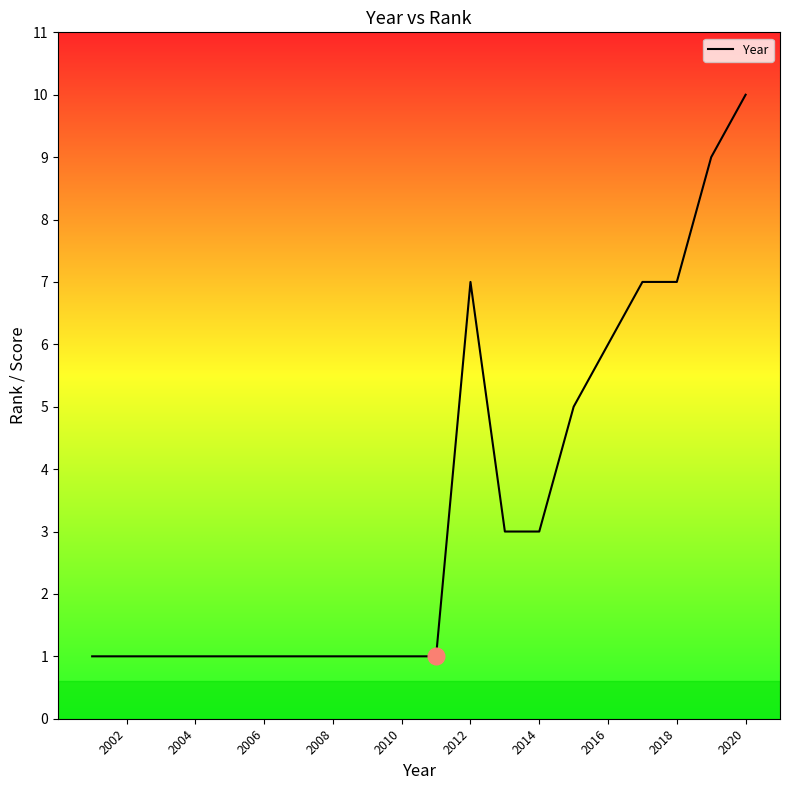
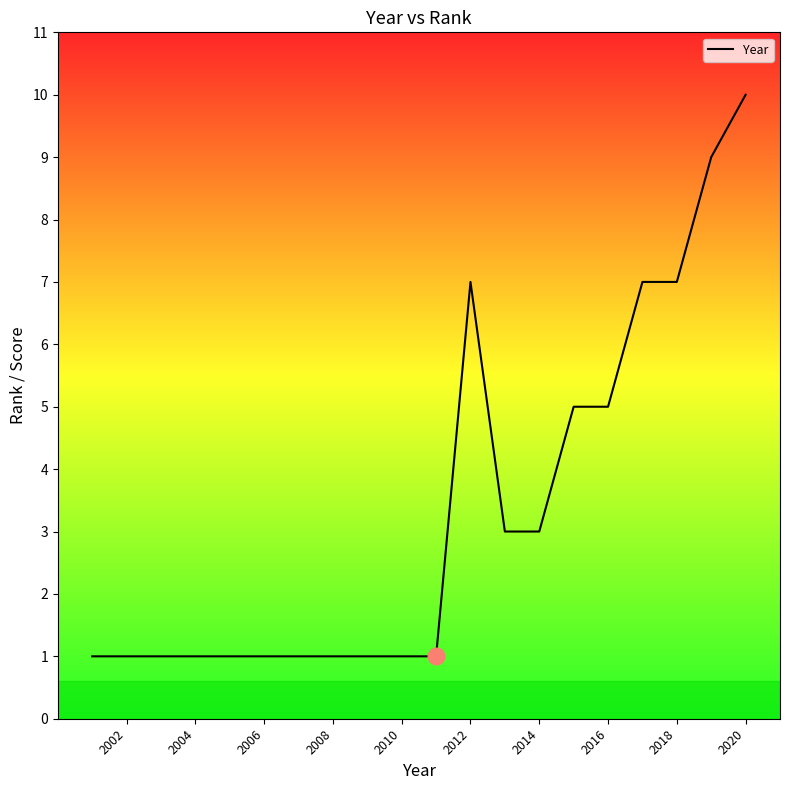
Year, 2016: 6 -> 5
